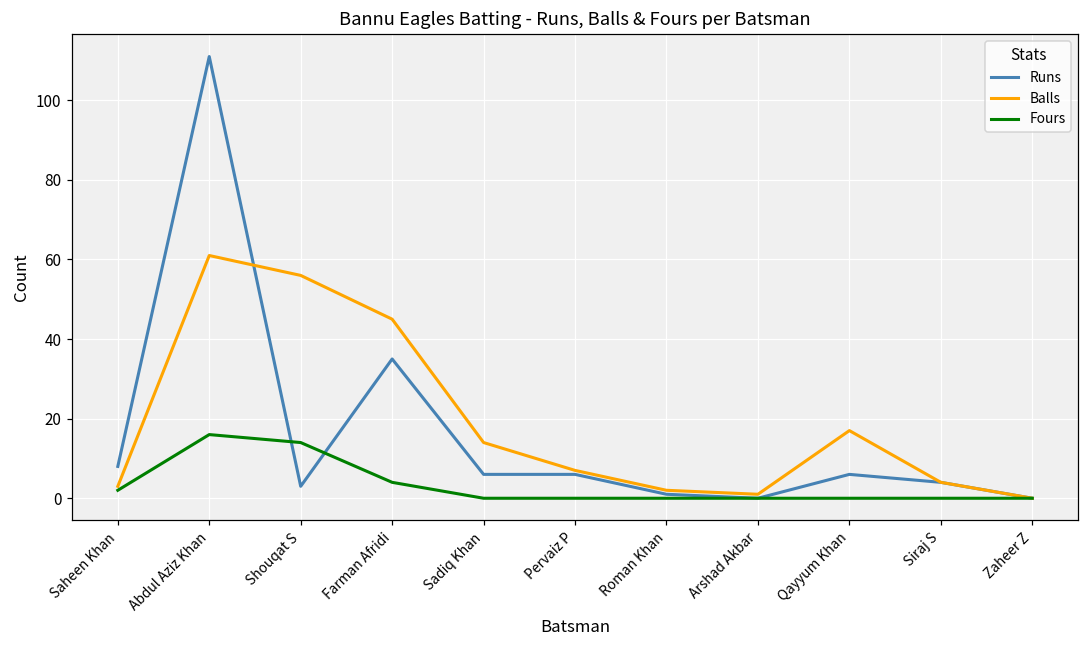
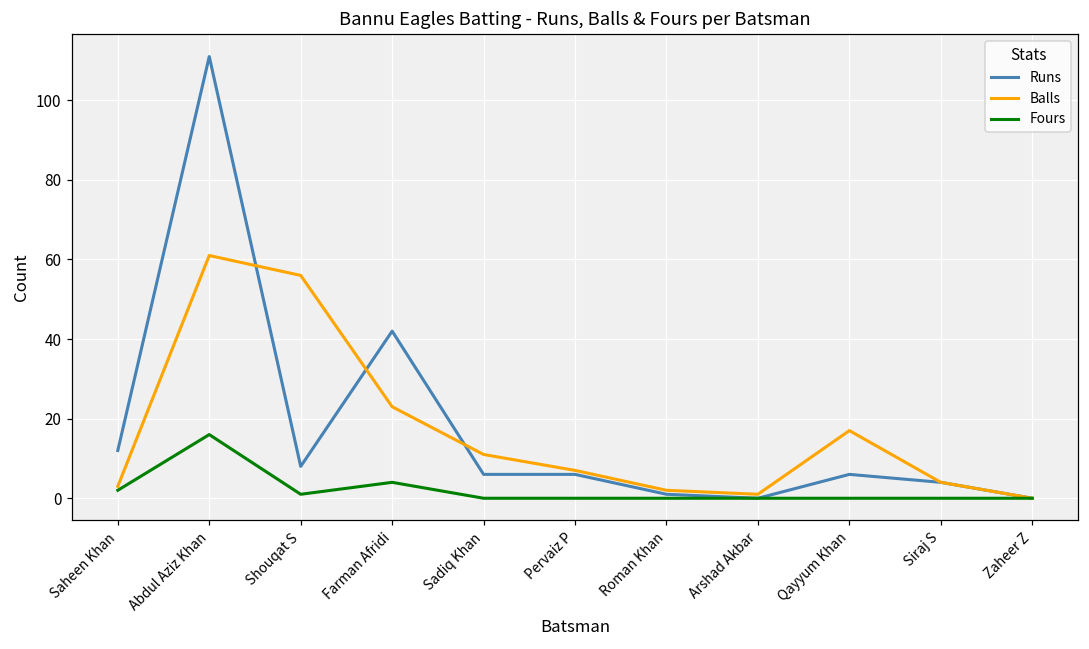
Runs, Saheen Khan: 8 -> 12
Runs, Shouqat S: 3 -> 8
Fours, Shouqat S: 14 -> 1
Runs, Farman Afridi: 35 -> 42
Balls, Farman Afridi: 45 -> 23
Balls, Sadiq Khan: 14 -> 11
